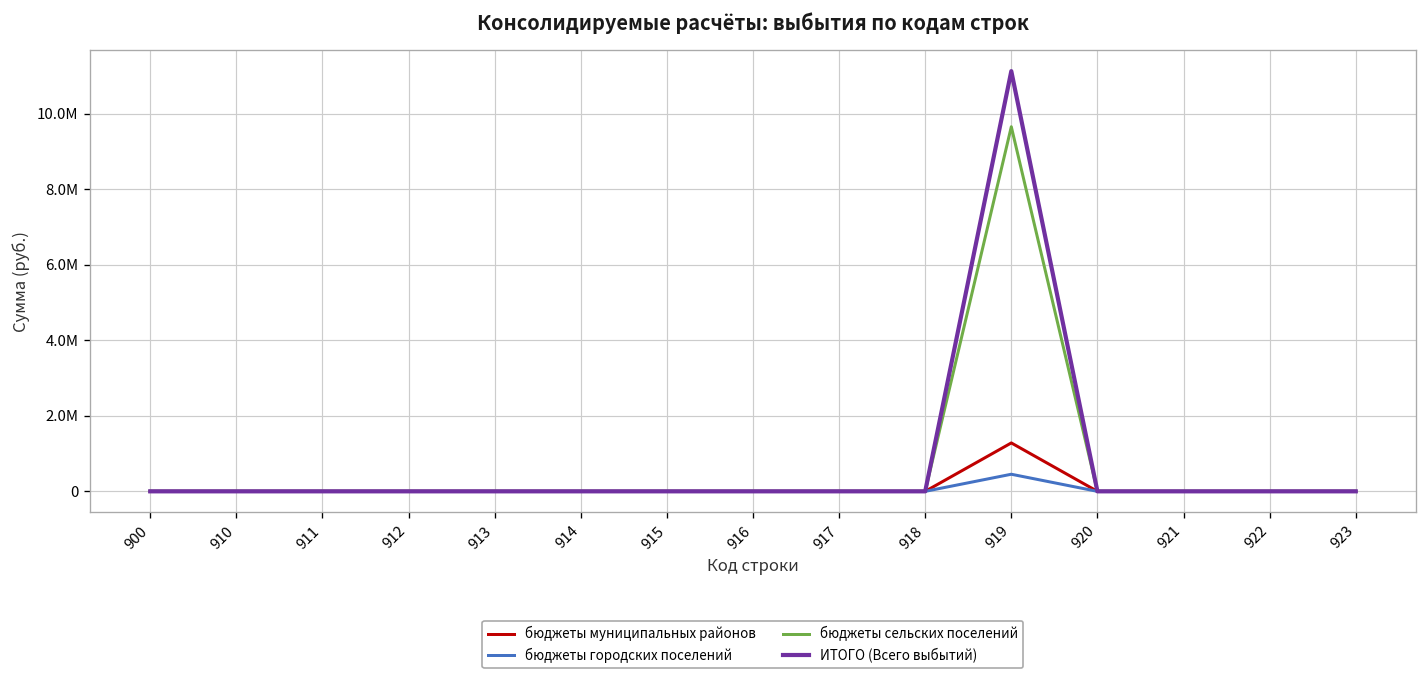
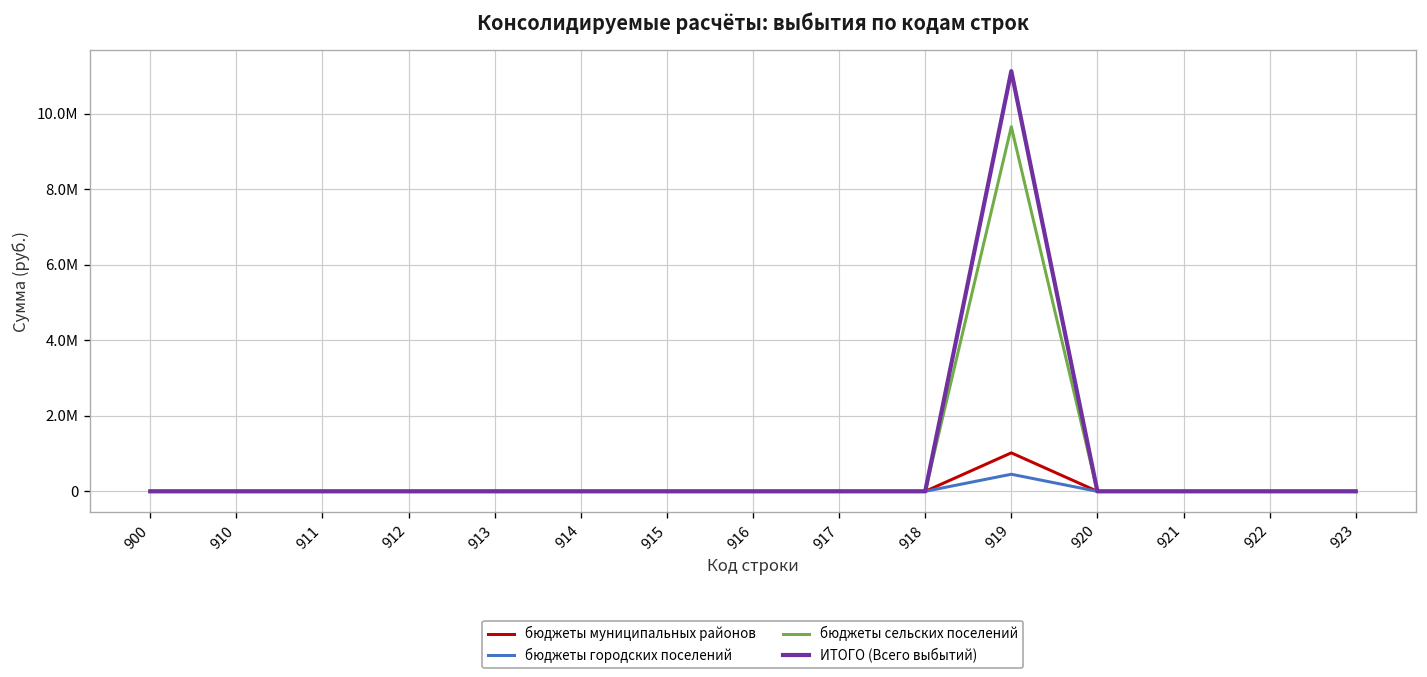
бюджеты муниципальных районов, 919: 1300000 -> 1000000
